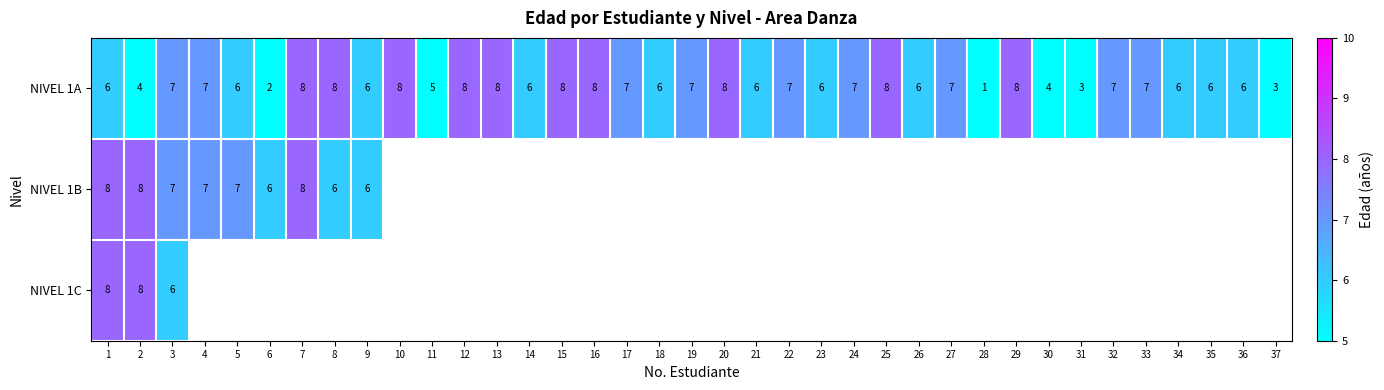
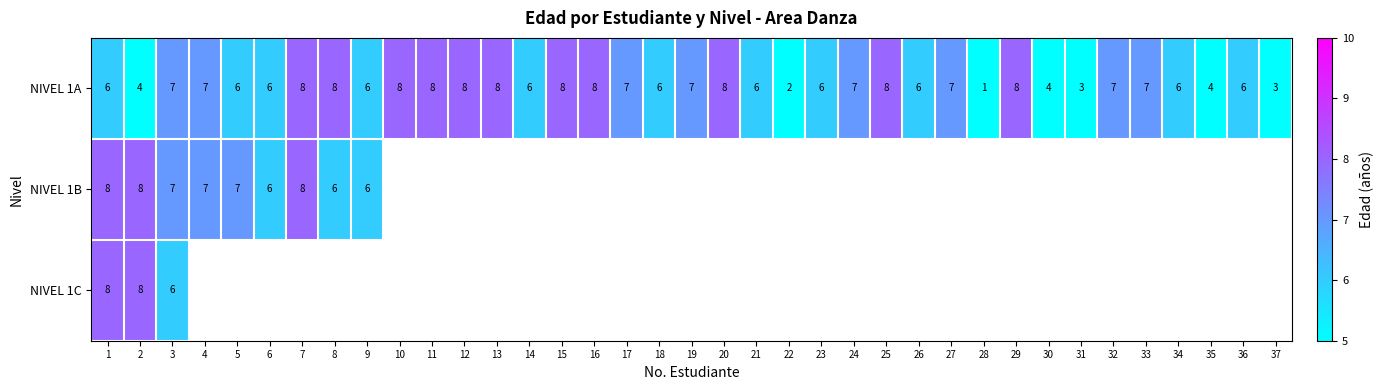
NIVEL 1A, 6: 2 -> 6
NIVEL 1A, 11: 5 -> 8
NIVEL 1A, 22: 7 -> 2
NIVEL 1A, 35: 6 -> 4
